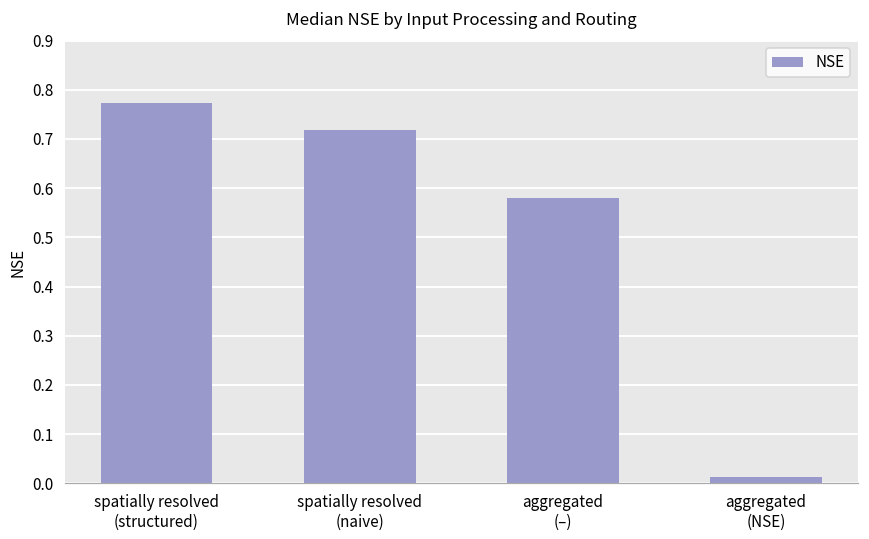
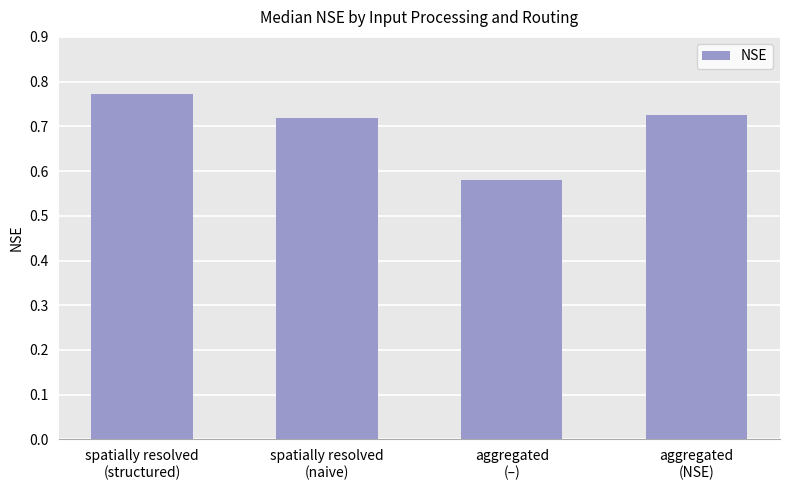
aggregated (NSE): 0.01 -> 0.73
